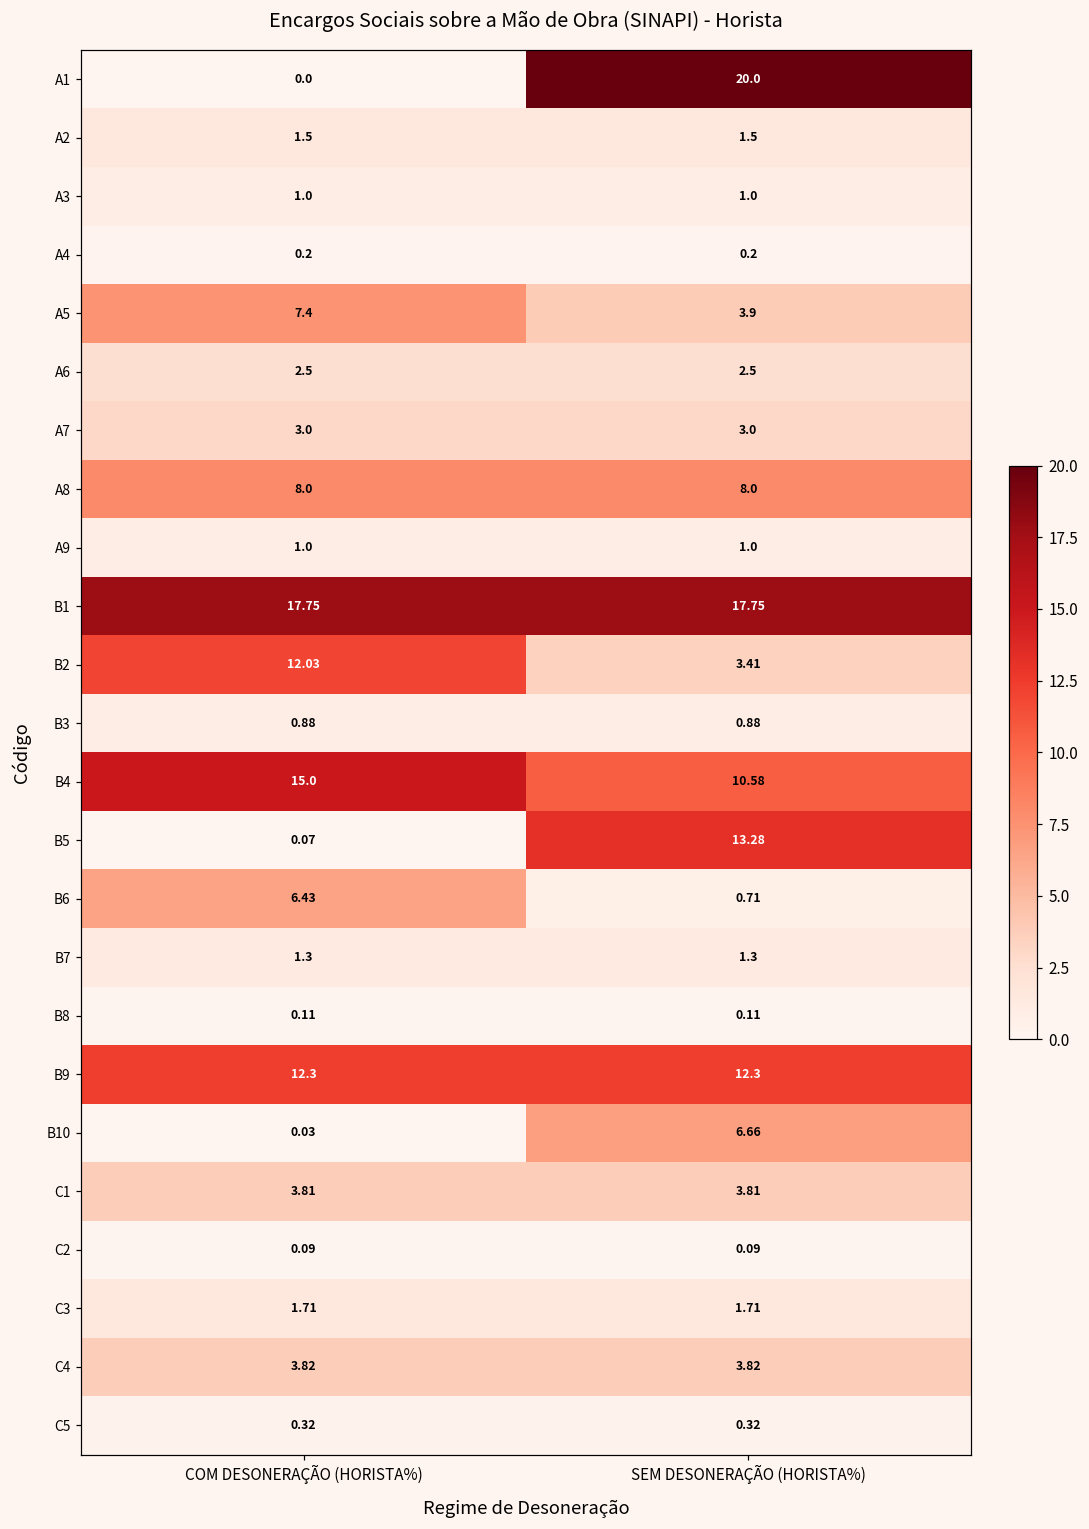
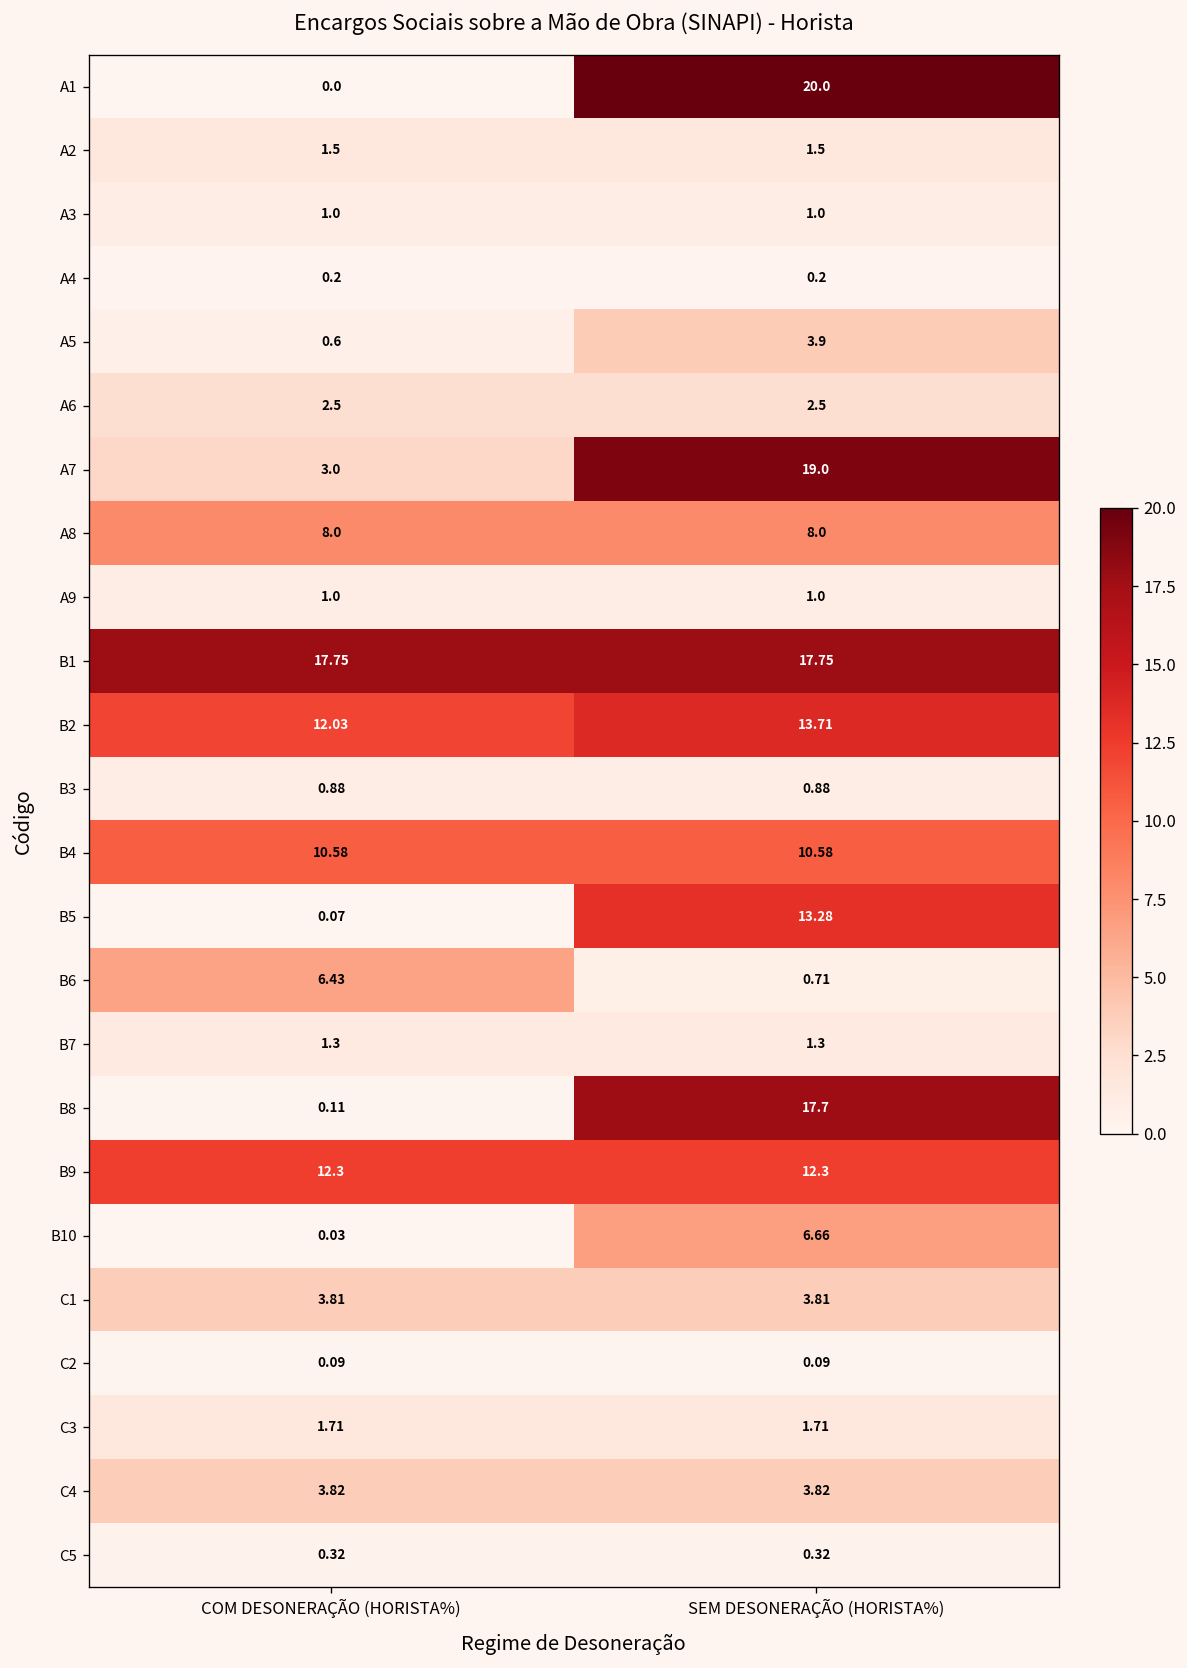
A5, COM DESONERAÇÃO (HORISTA%): 7.4 -> 0.6
A7, SEM DESONERAÇÃO (HORISTA%): 3.0 -> 19.0
B2, SEM DESONERAÇÃO (HORISTA%): 3.41 -> 13.71
B4, COM DESONERAÇÃO (HORISTA%): 15.0 -> 10.58
B8, SEM DESONERAÇÃO (HORISTA%): 0.11 -> 17.7
